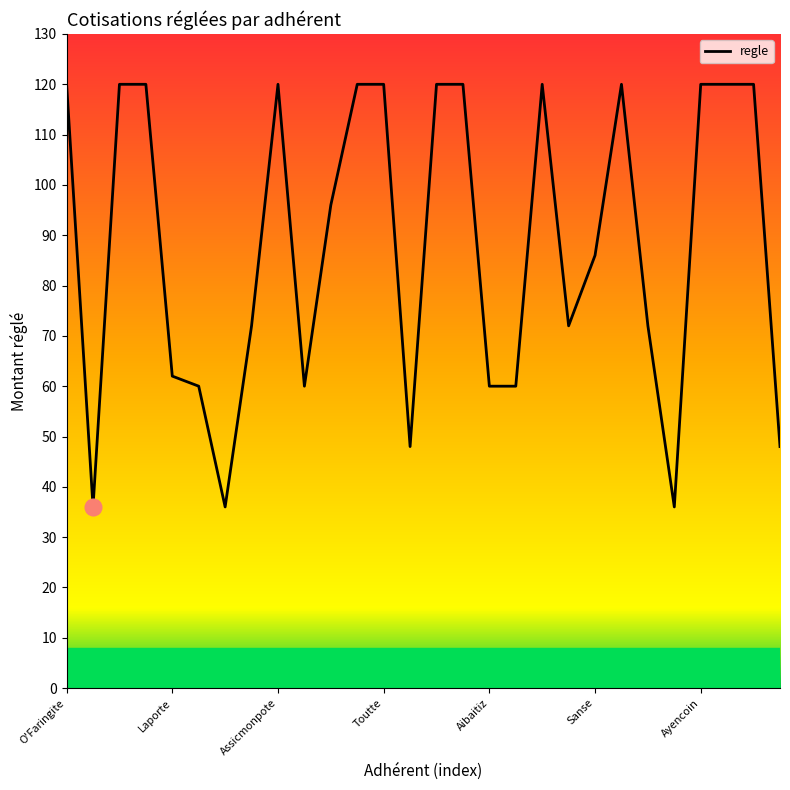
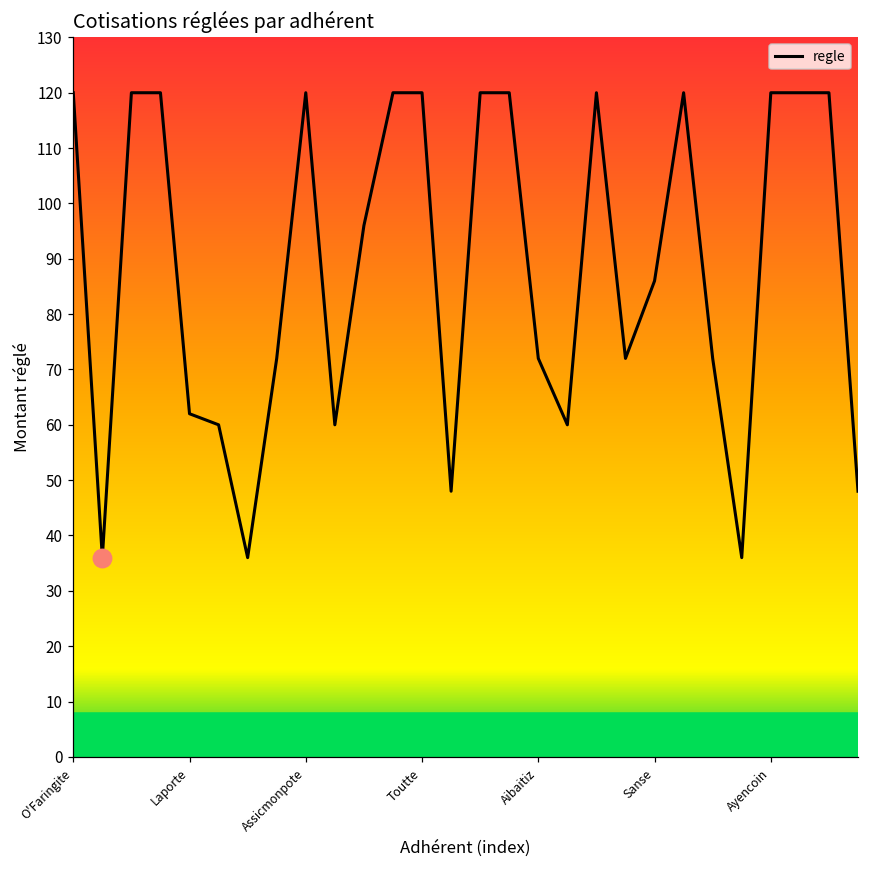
regle, Aibaitiz: 60 -> 72
